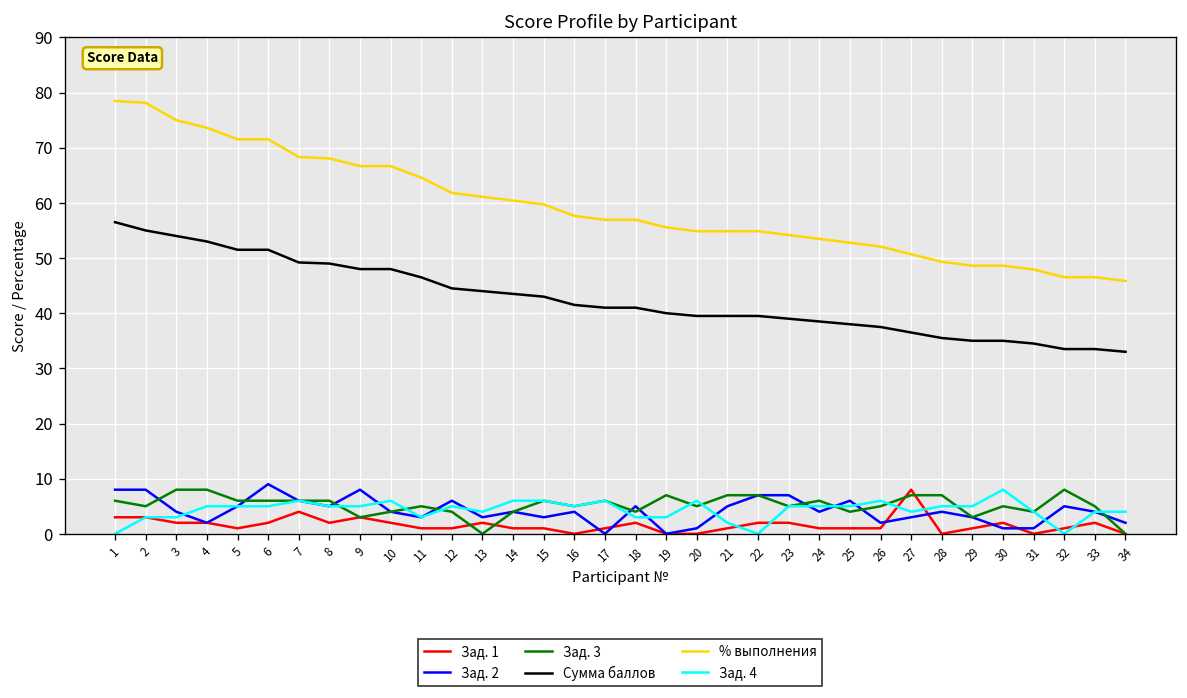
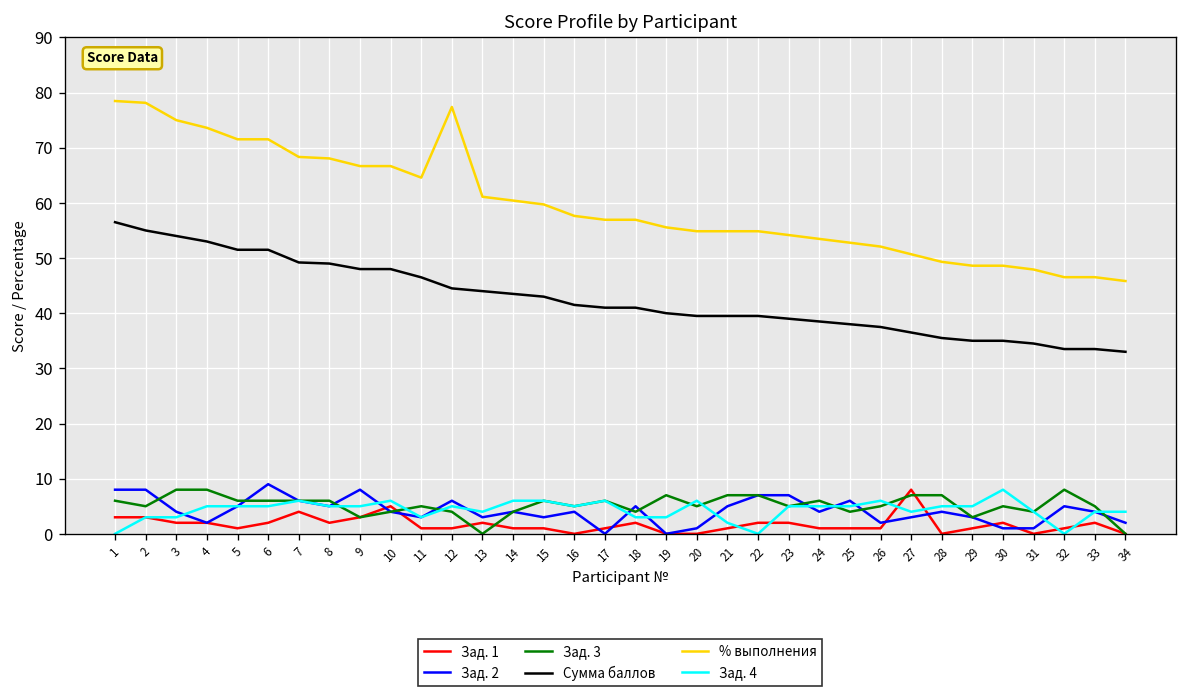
Зад. 1, 10: 2 -> 5
% выполнения, 12: 62 -> 77
